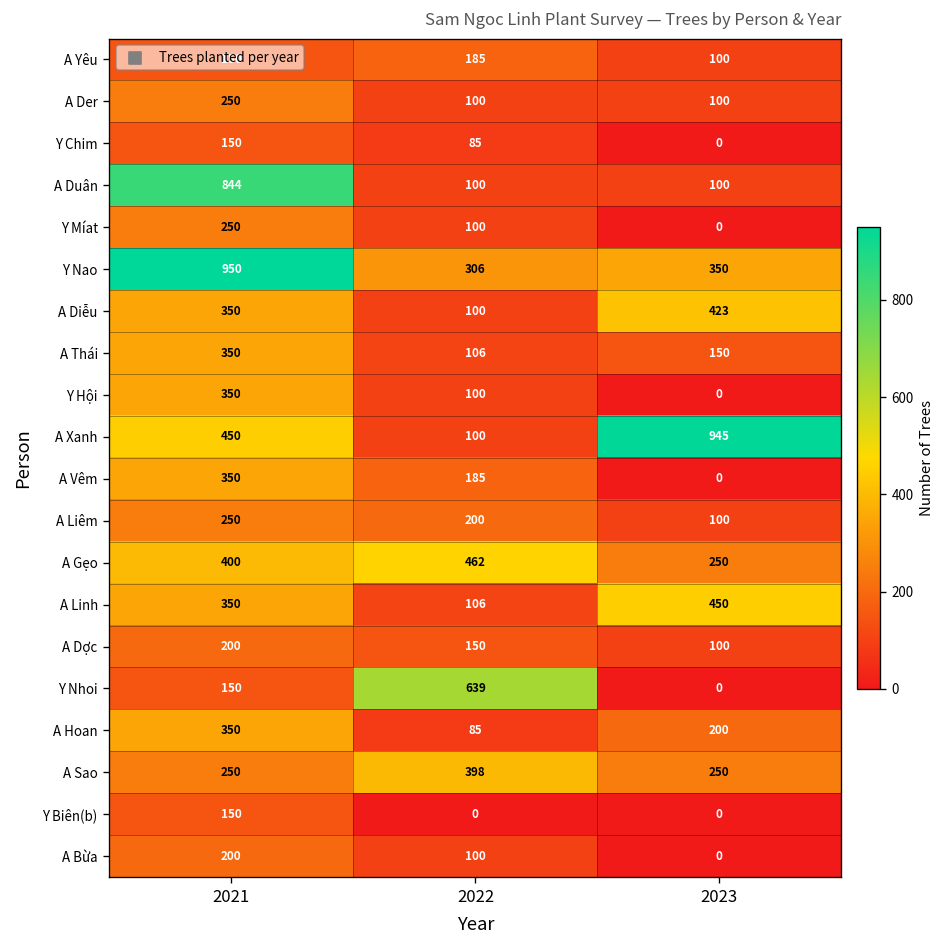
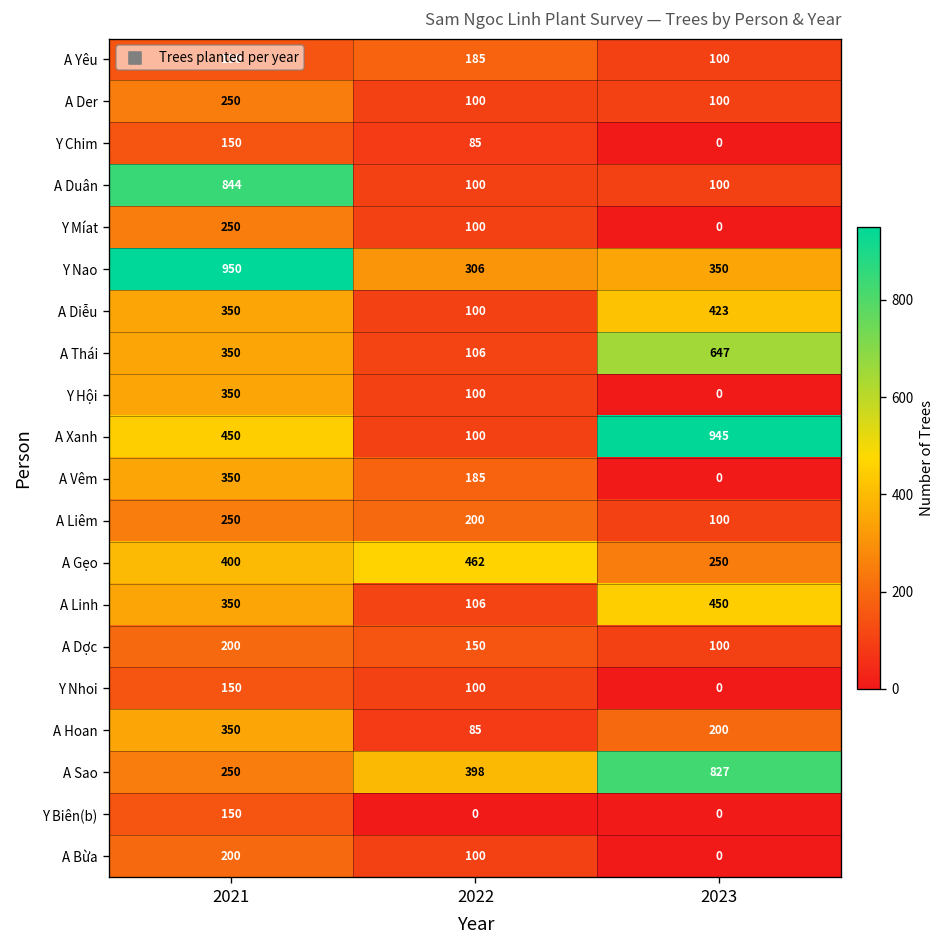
A Thái, 2023: 150 -> 647
Y Nhoi, 2022: 639 -> 100
A Sao, 2023: 250 -> 827
